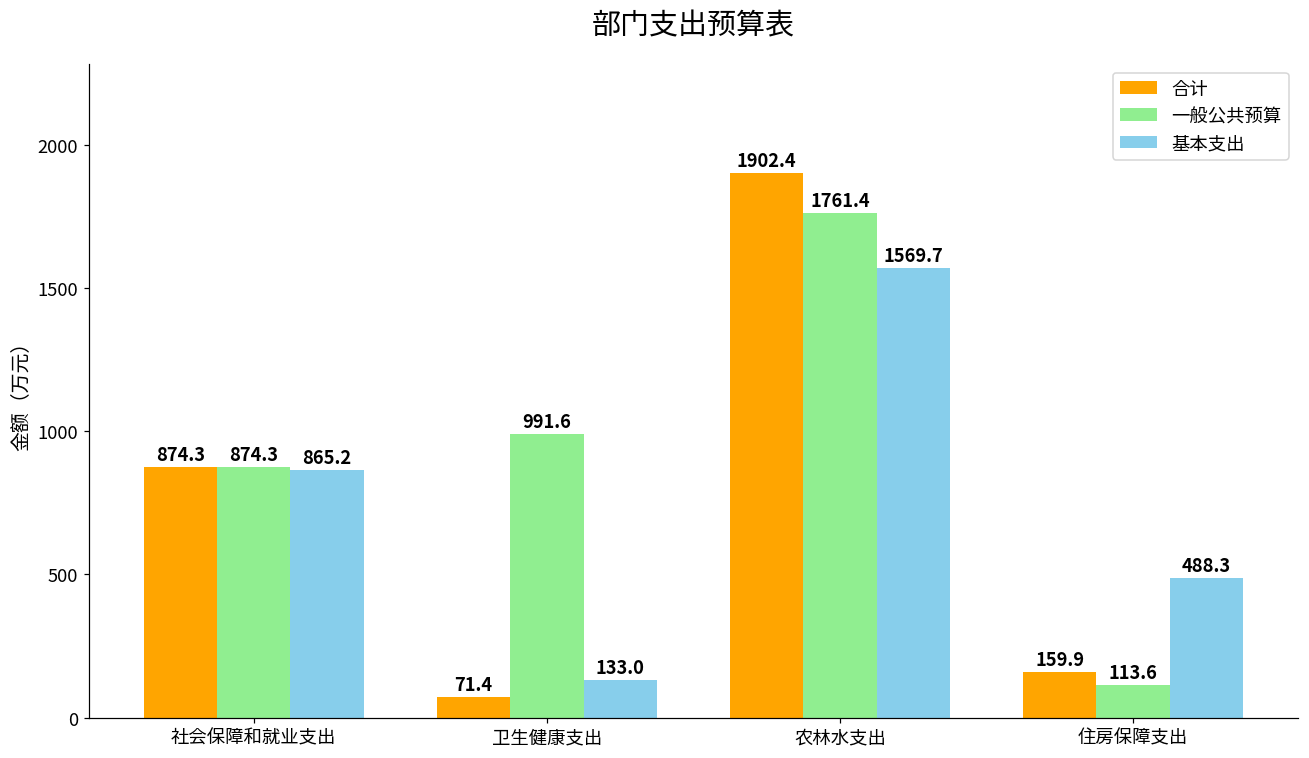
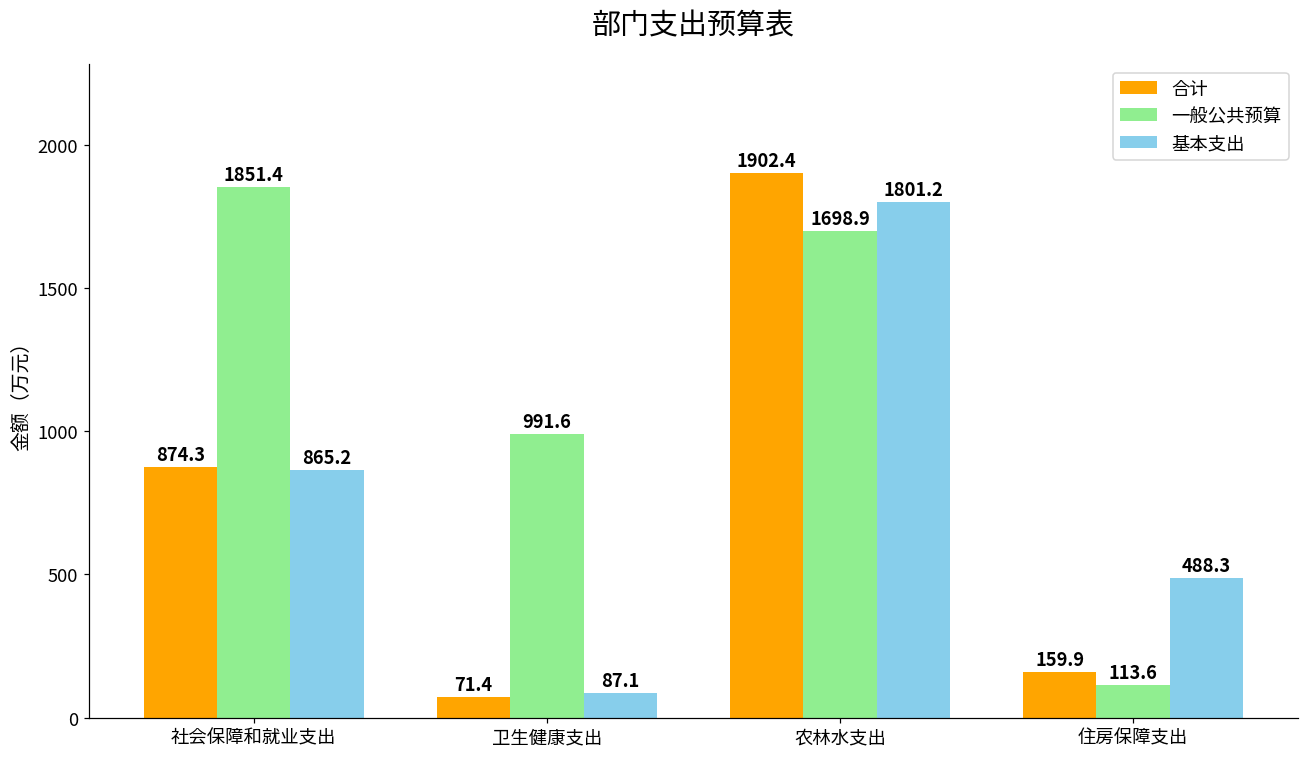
一般公共预算, 社会保障和就业支出: 874.3 -> 1851.4
基本支出, 卫生健康支出: 133.0 -> 87.1
一般公共预算, 农林水支出: 1761.4 -> 1698.9
基本支出, 农林水支出: 1569.7 -> 1801.2
